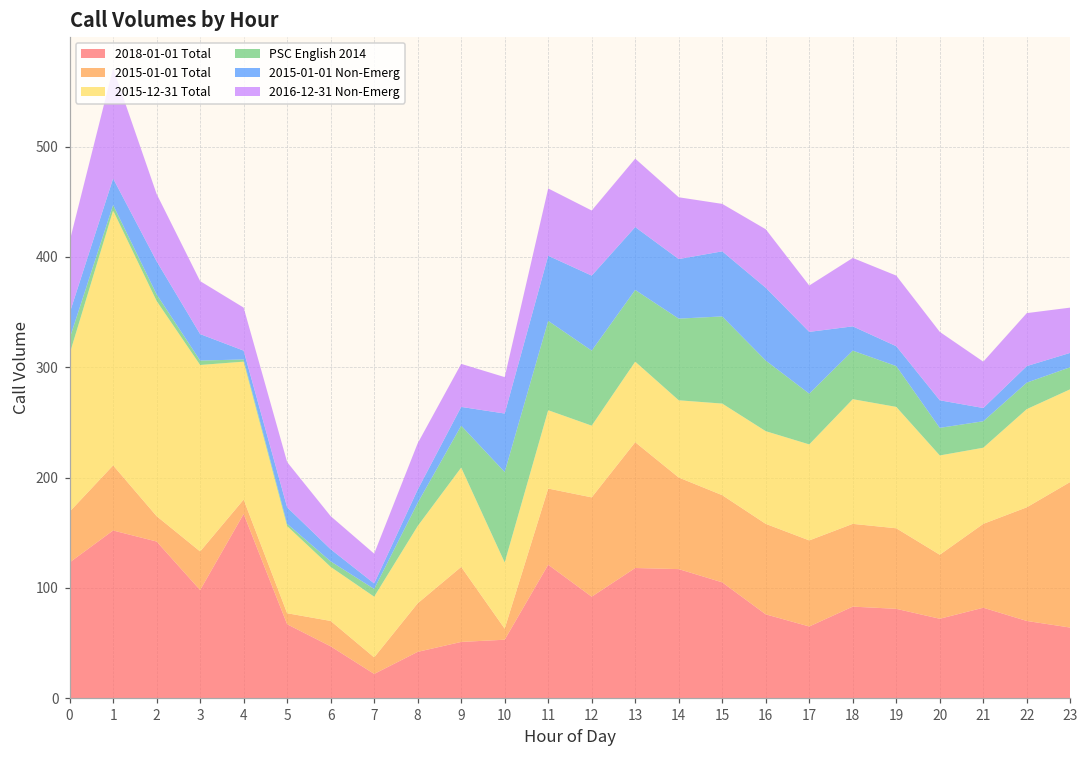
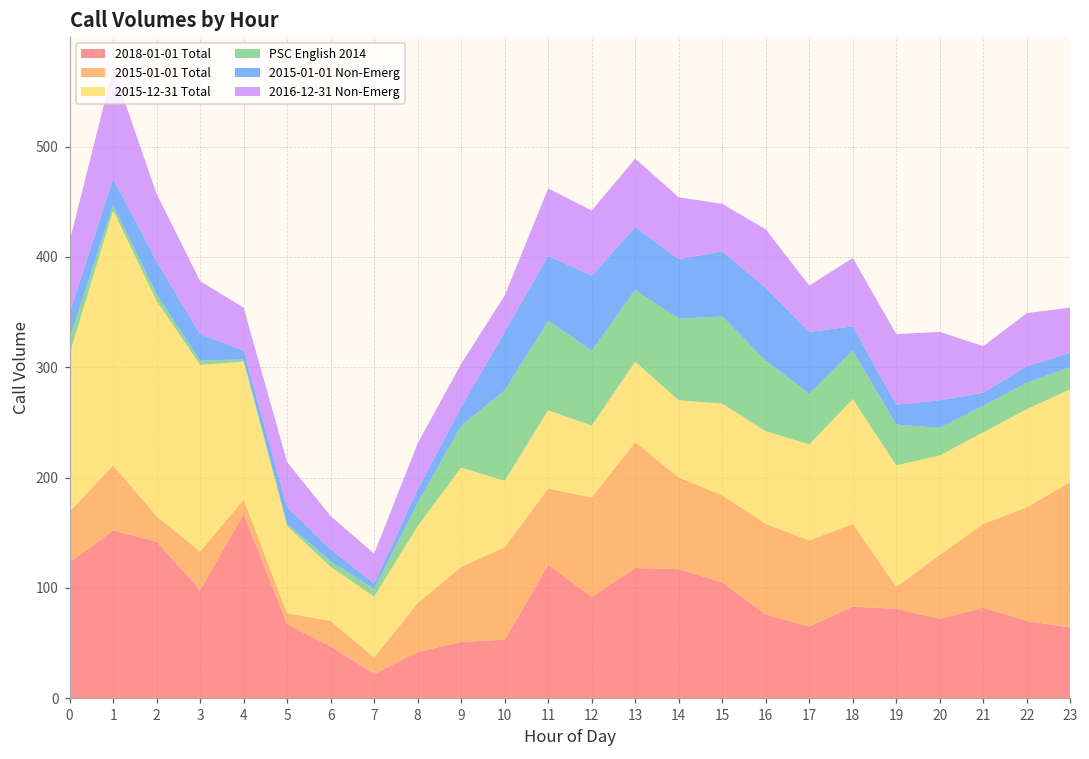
2015-01-01 Total, 10: 10 -> 84
2015-01-01 Total, 19: 73 -> 20
2015-12-31 Total, 21: 69 -> 83
